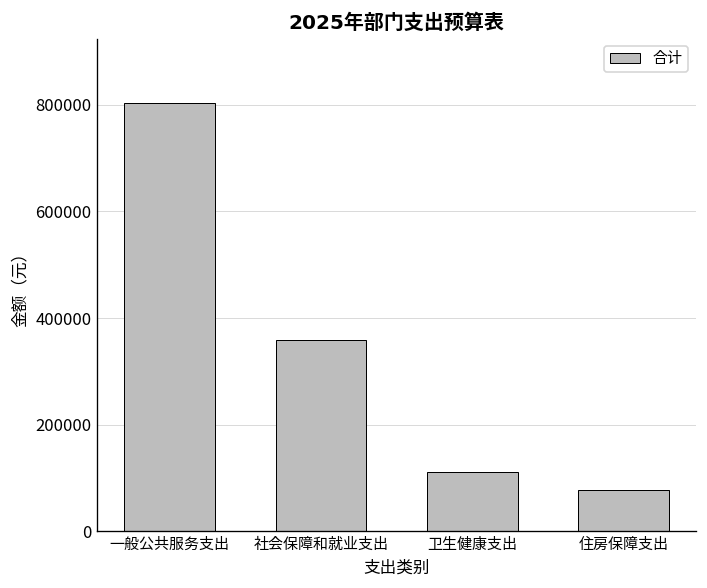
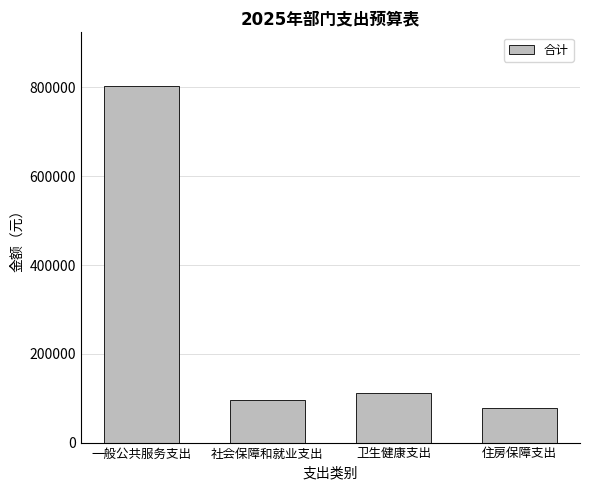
社会保障和就业支出: 360000 -> 100000
